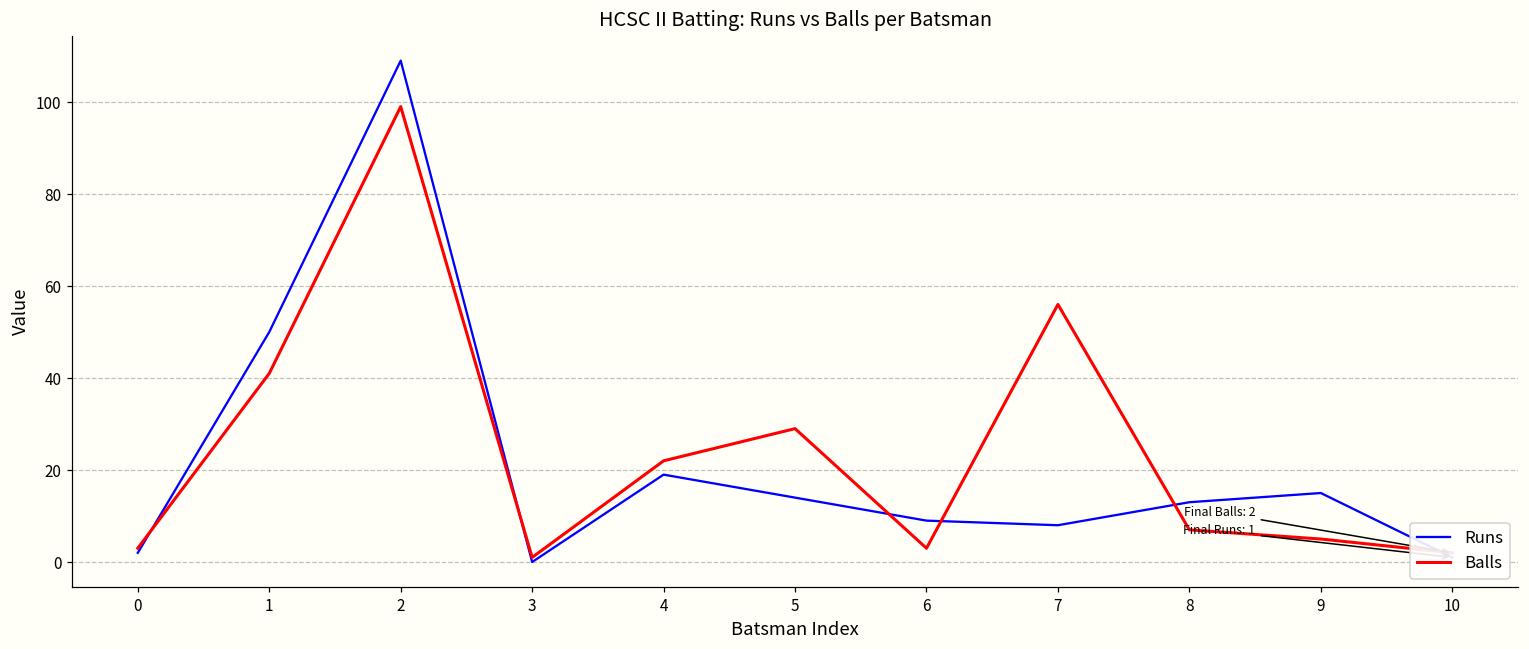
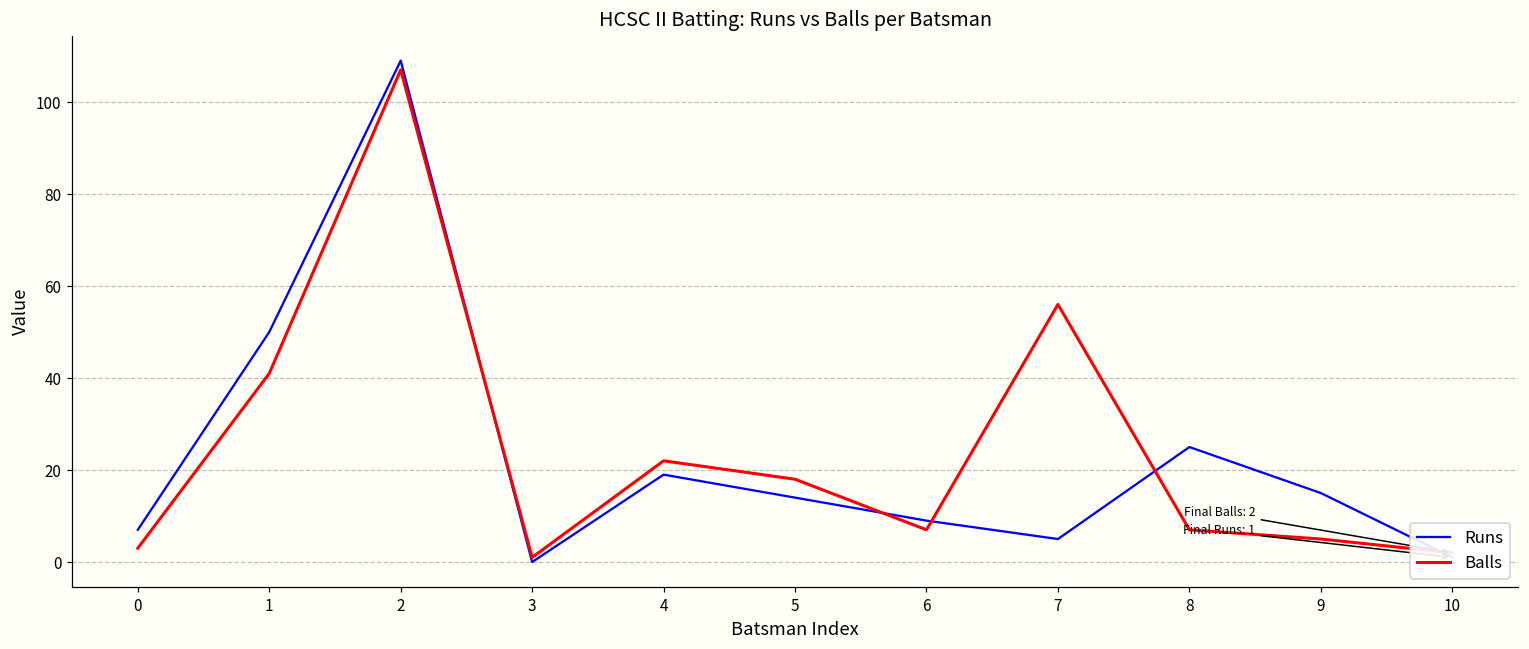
Runs, 0: 2 -> 7
Balls, 2: 99 -> 107
Balls, 5: 29 -> 18
Balls, 6: 3 -> 7
Runs, 7: 8 -> 5
Runs, 8: 13 -> 25
